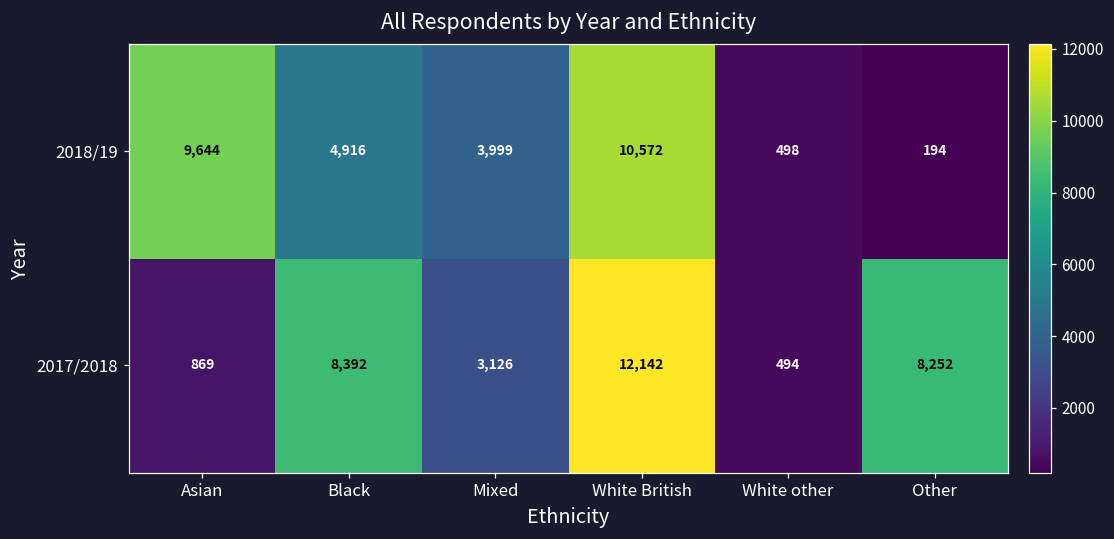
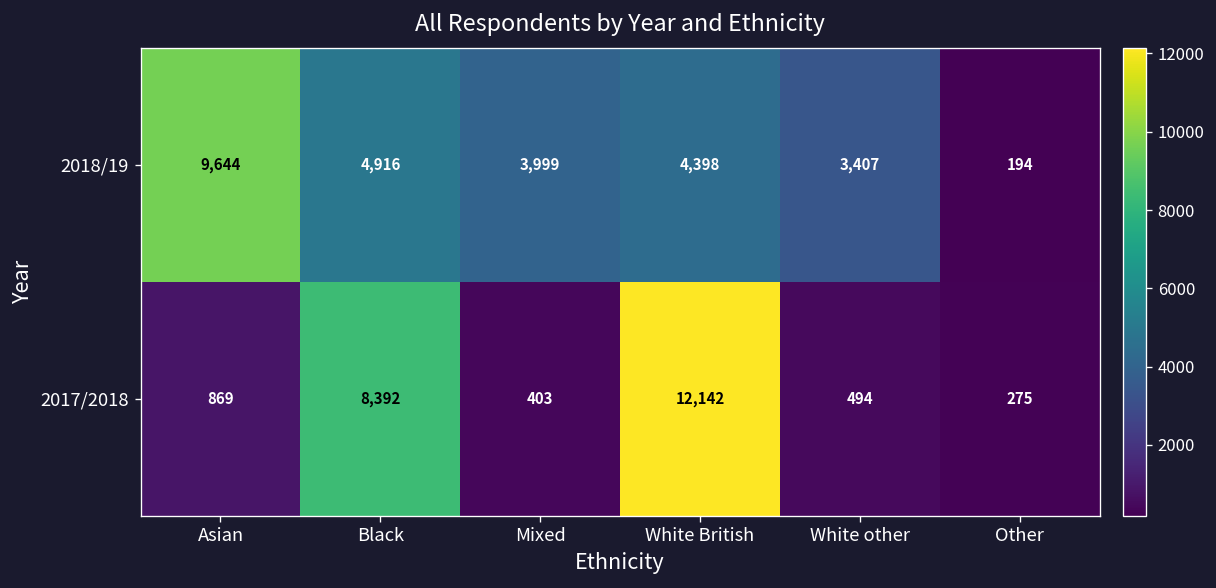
2018/19, White British: 10,572 -> 4,398
2018/19, White other: 498 -> 3,407
2017/2018, Mixed: 3,126 -> 403
2017/2018, Other: 8,252 -> 275
